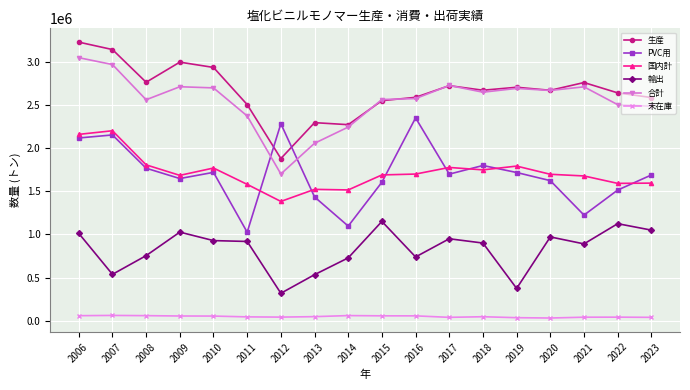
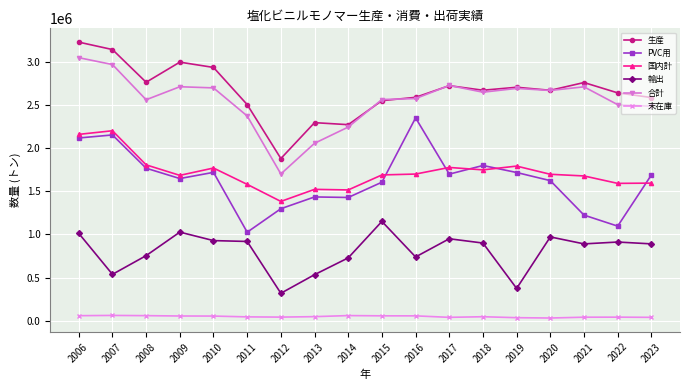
PVC用, 2012: 2300000 -> 1300000
PVC用, 2014: 1100000 -> 1400000
PVC用, 2022: 1500000 -> 1100000
輸出, 2022: 1100000 -> 900000
輸出, 2023: 1000000 -> 900000
